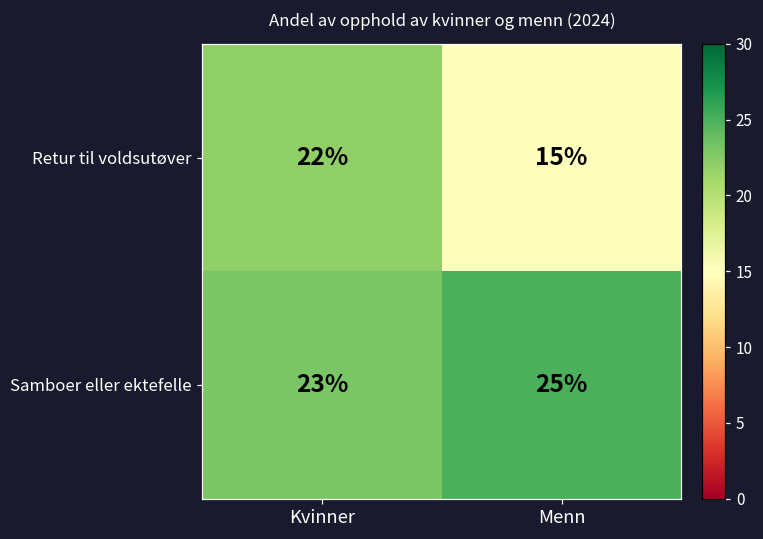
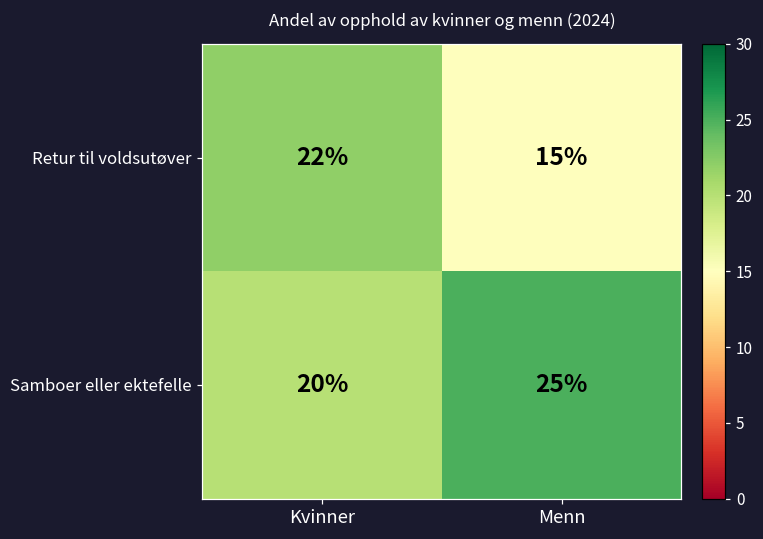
Samboer eller ektefelle, Kvinner: 23% -> 20%
